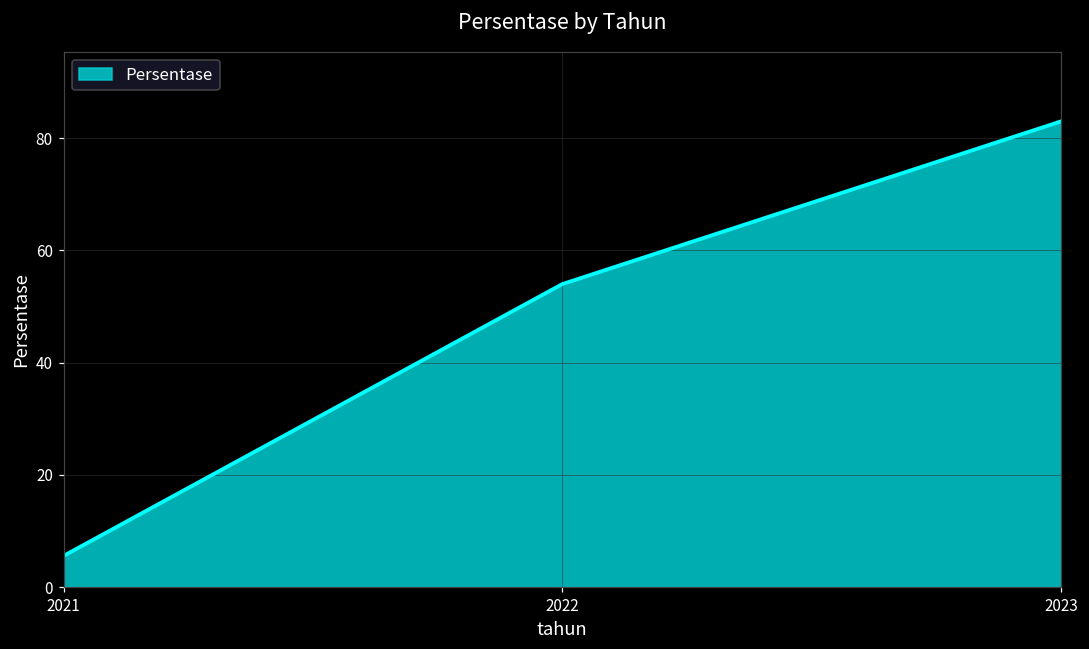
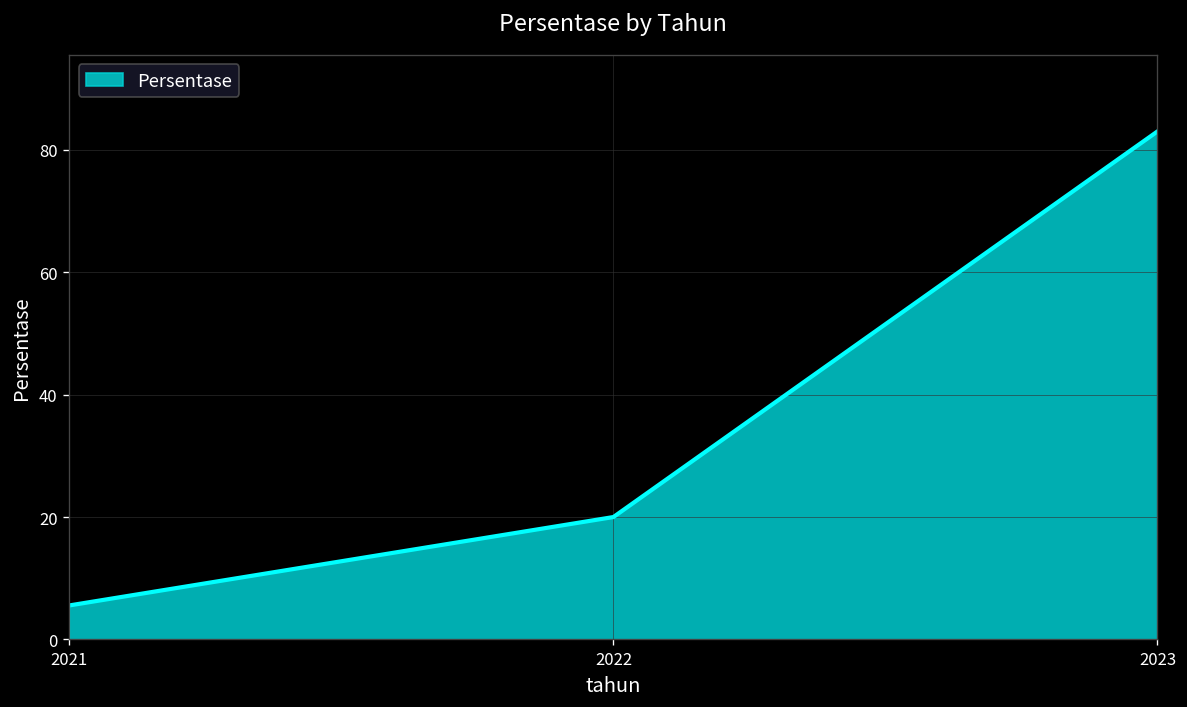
2022: 54 -> 20
